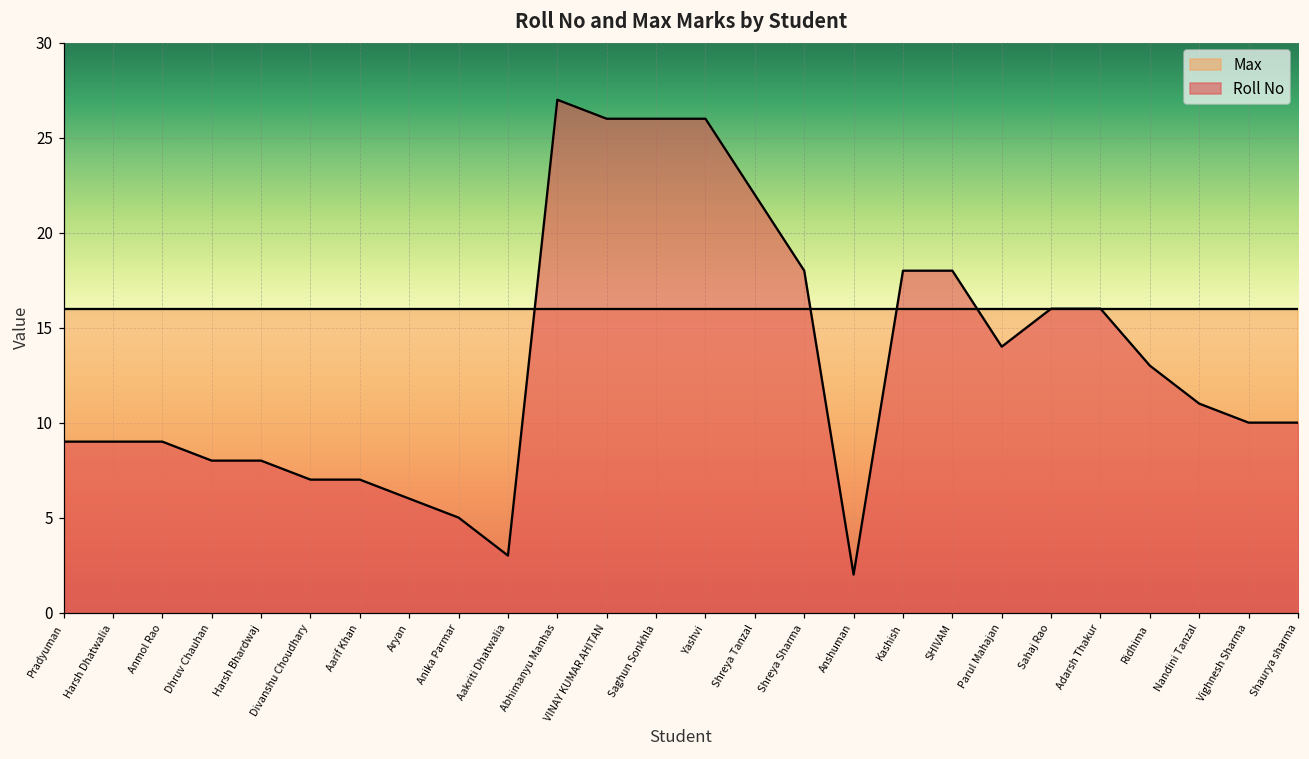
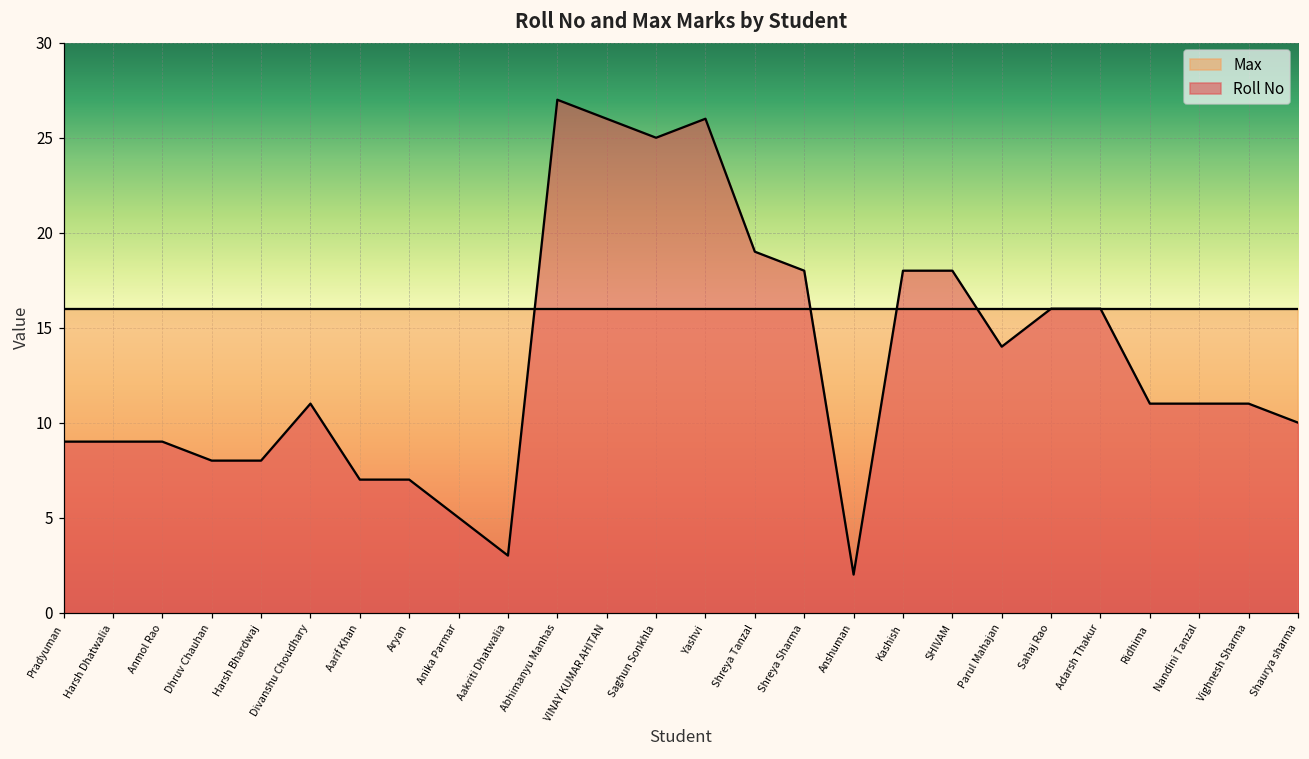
Roll No, Divanshu Choudhary: 7 -> 11
Roll No, Aryan: 6 -> 7
Roll No, Saghun Sonkhla: 26 -> 25
Roll No, Shreya Tanzal: 22 -> 19
Roll No, Ridhima: 13 -> 11
Roll No, Vighnesh Sharma: 10 -> 11
